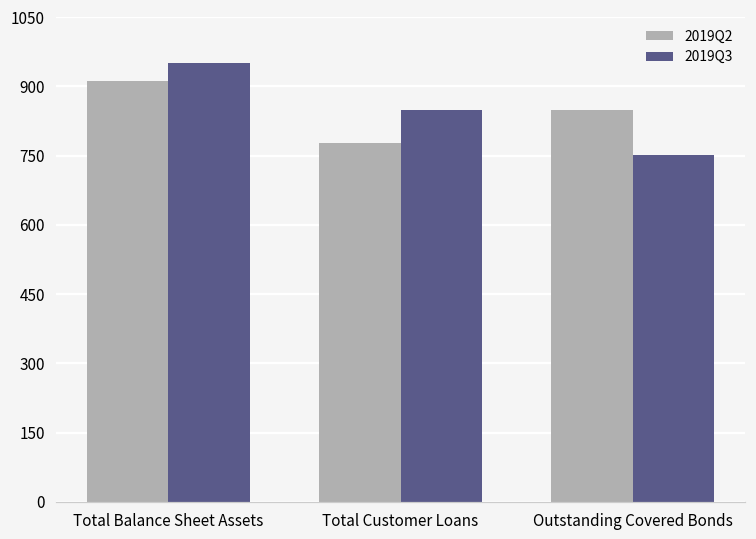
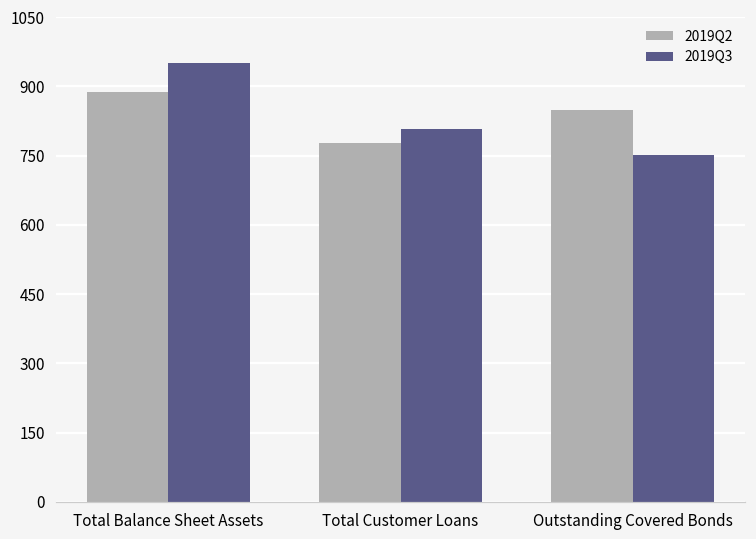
2019Q2, Total Balance Sheet Assets: 910 -> 890
2019Q3, Total Customer Loans: 850 -> 810
